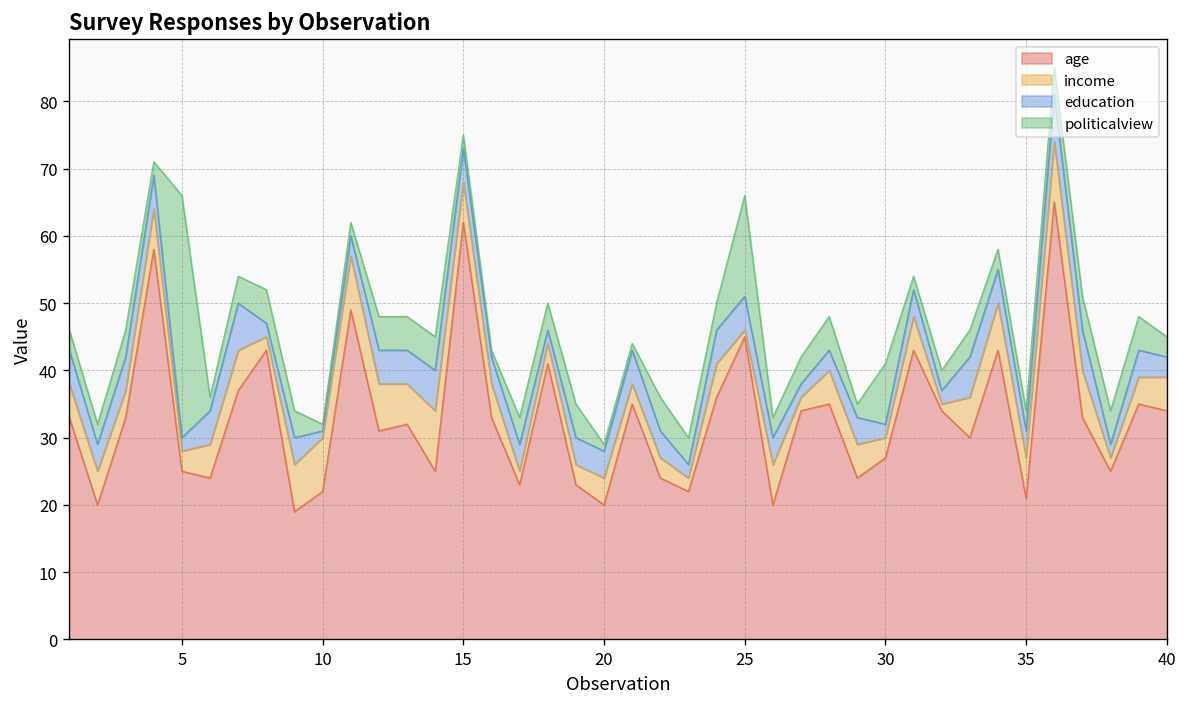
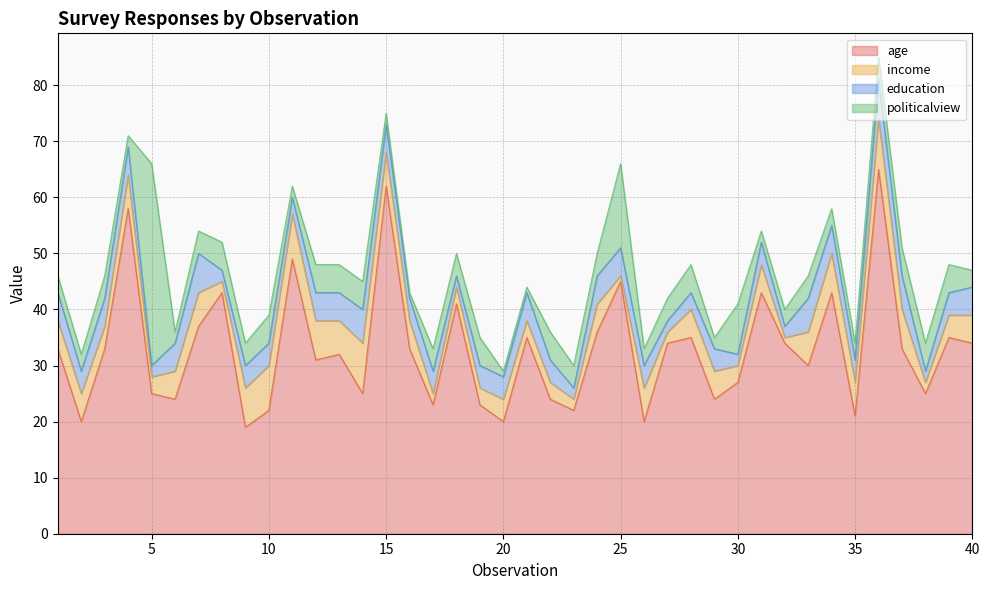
education, 10: 1 -> 4
politicalview, 10: 1 -> 5
education, 40: 3 -> 5
